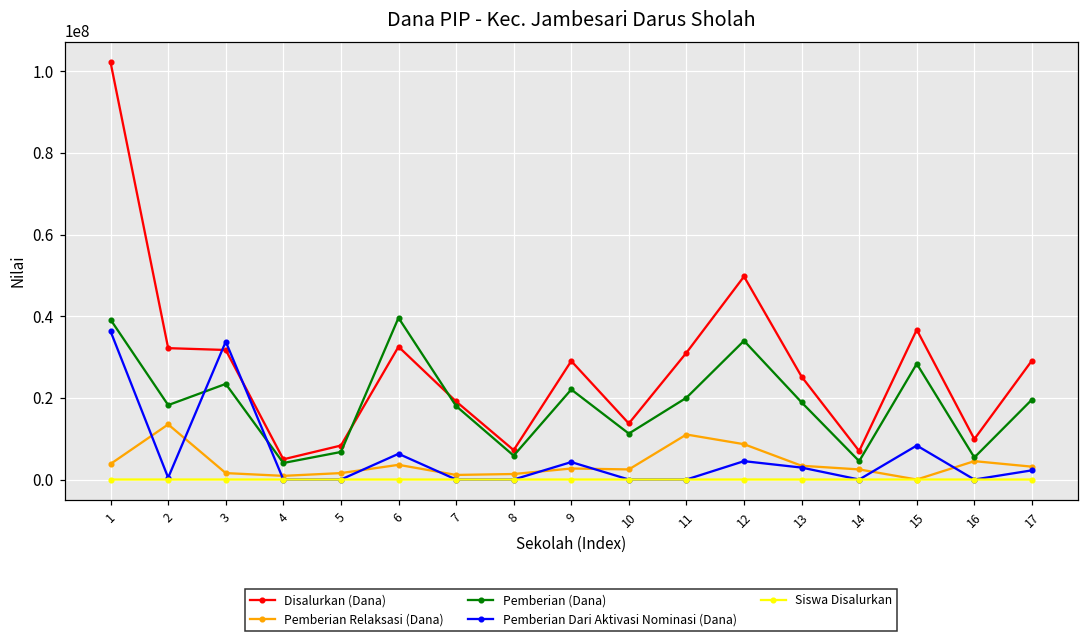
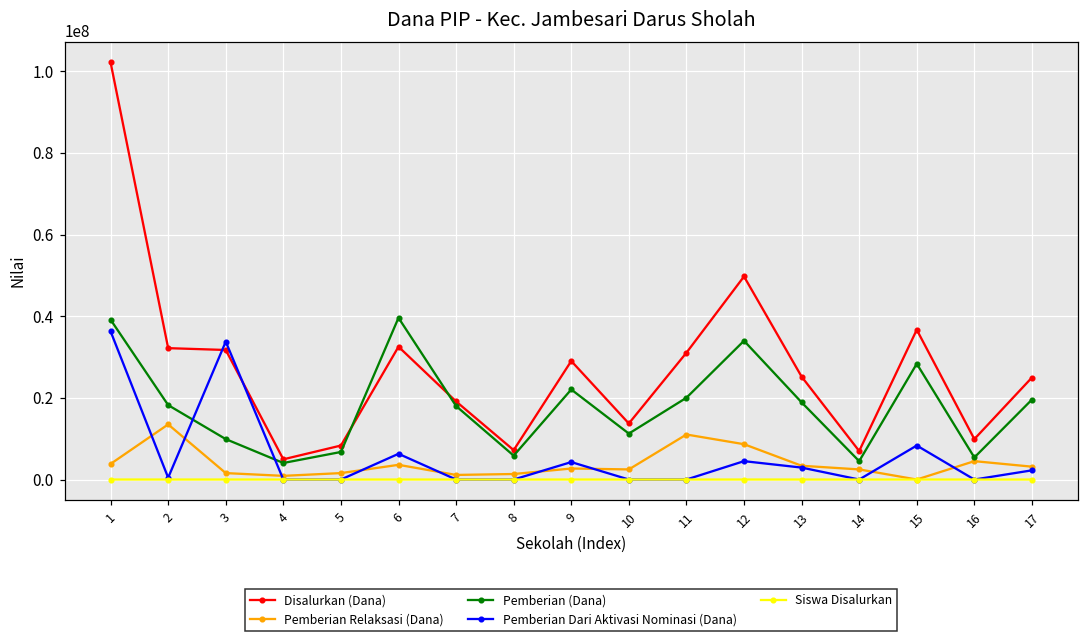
Pemberian (Dana), 3: 23000000 -> 10000000
Disalurkan (Dana), 17: 29000000 -> 25000000
